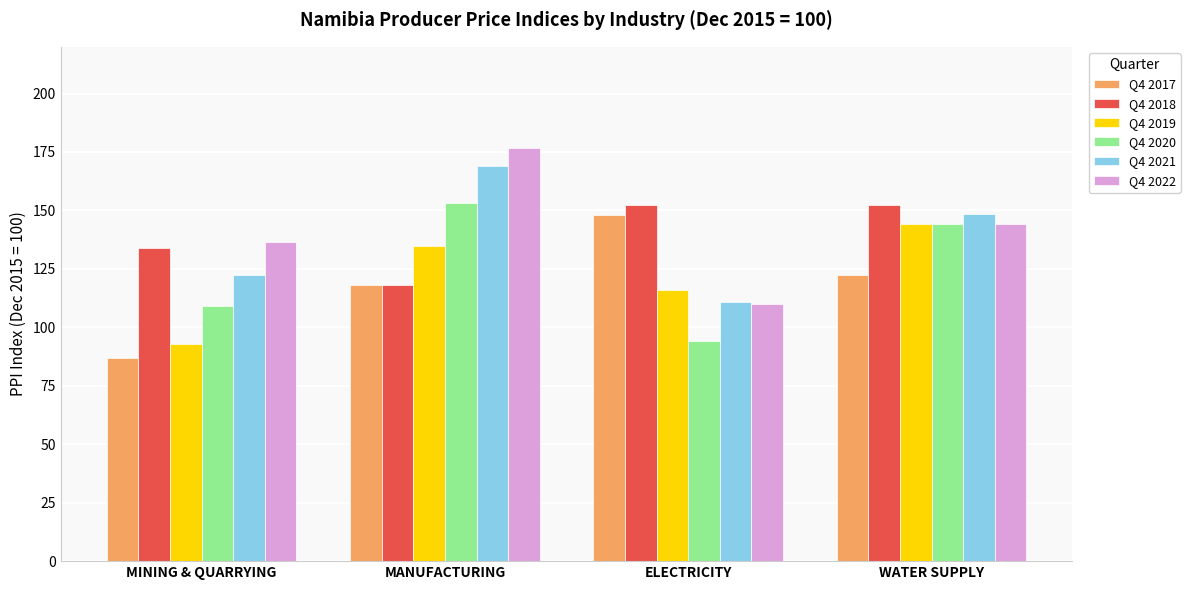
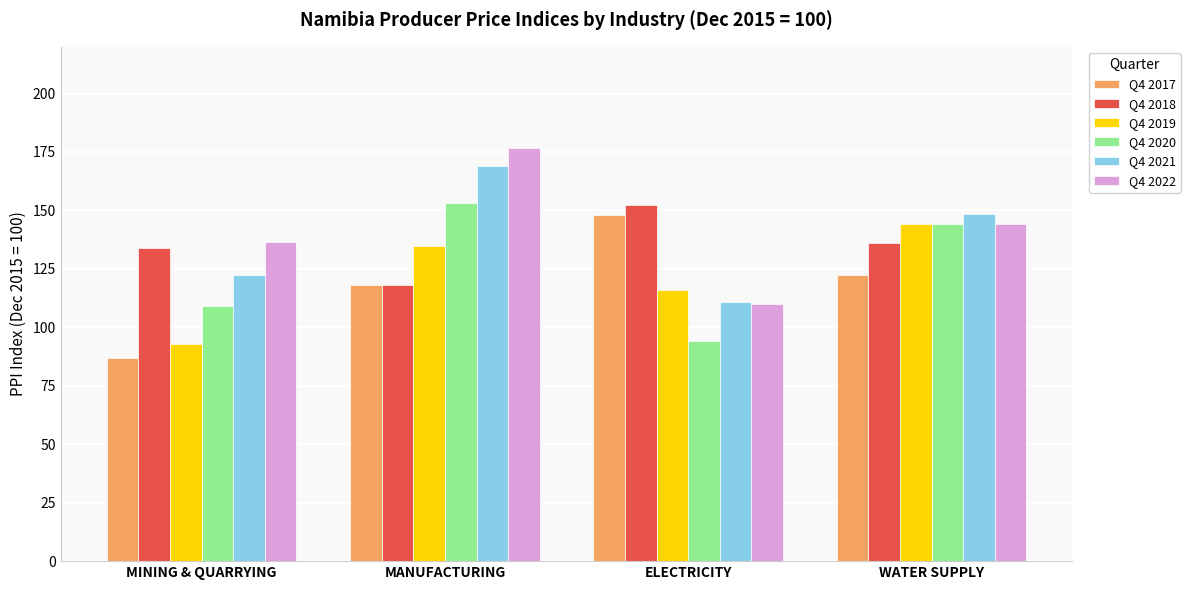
Q4 2018, WATER SUPPLY: 152 -> 136
